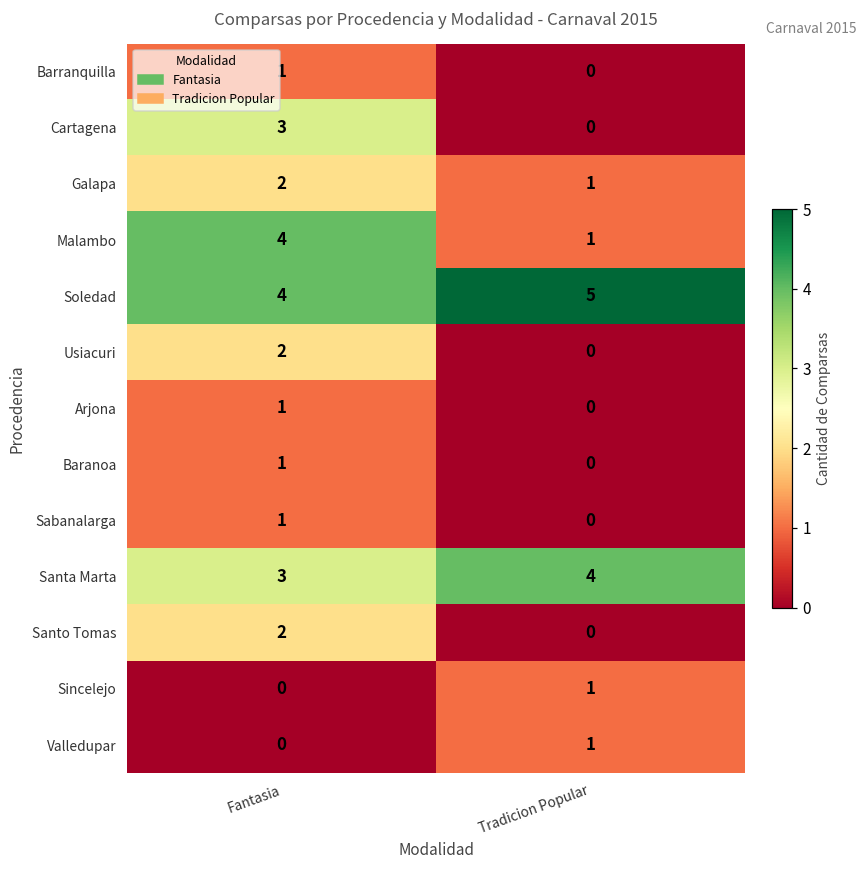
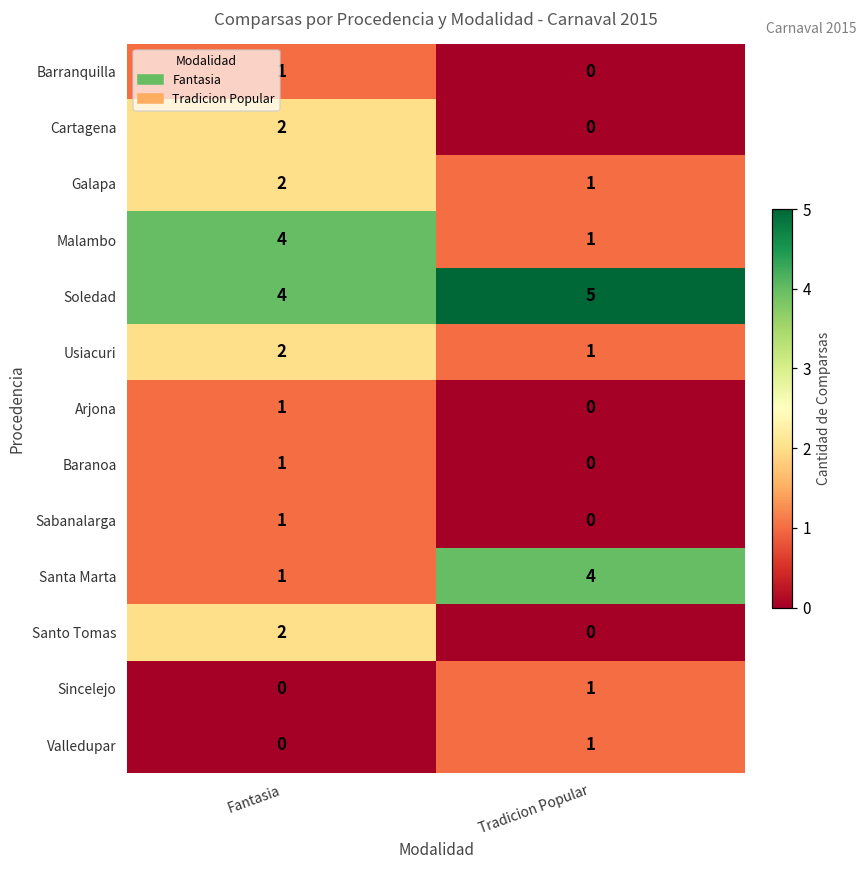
Cartagena, Fantasia: 3 -> 2
Usiacuri, Tradicion Popular: 0 -> 1
Santa Marta, Fantasia: 3 -> 1
